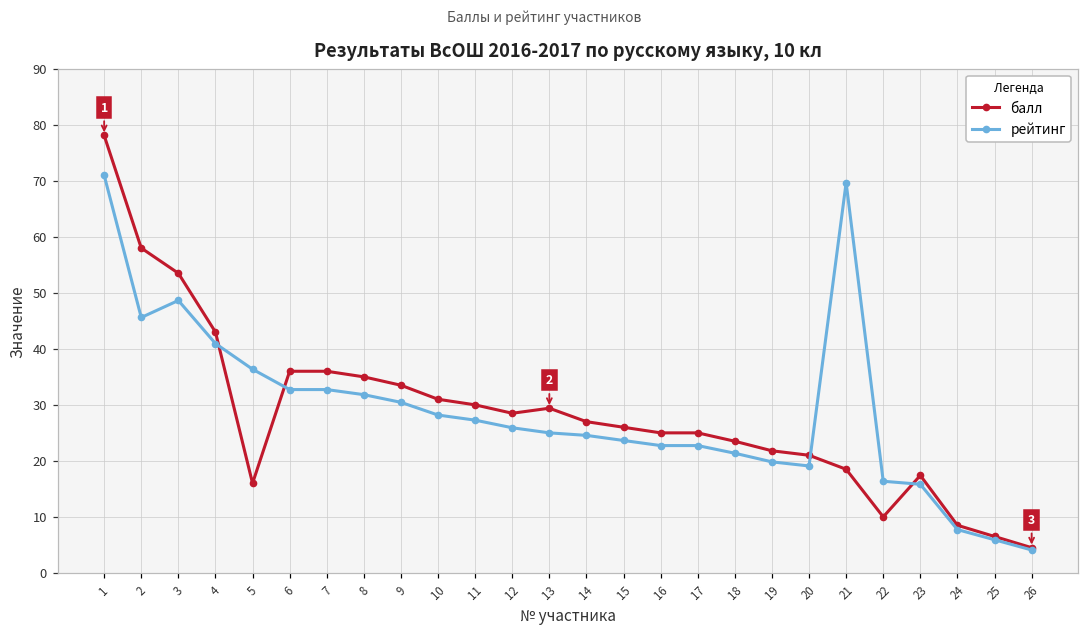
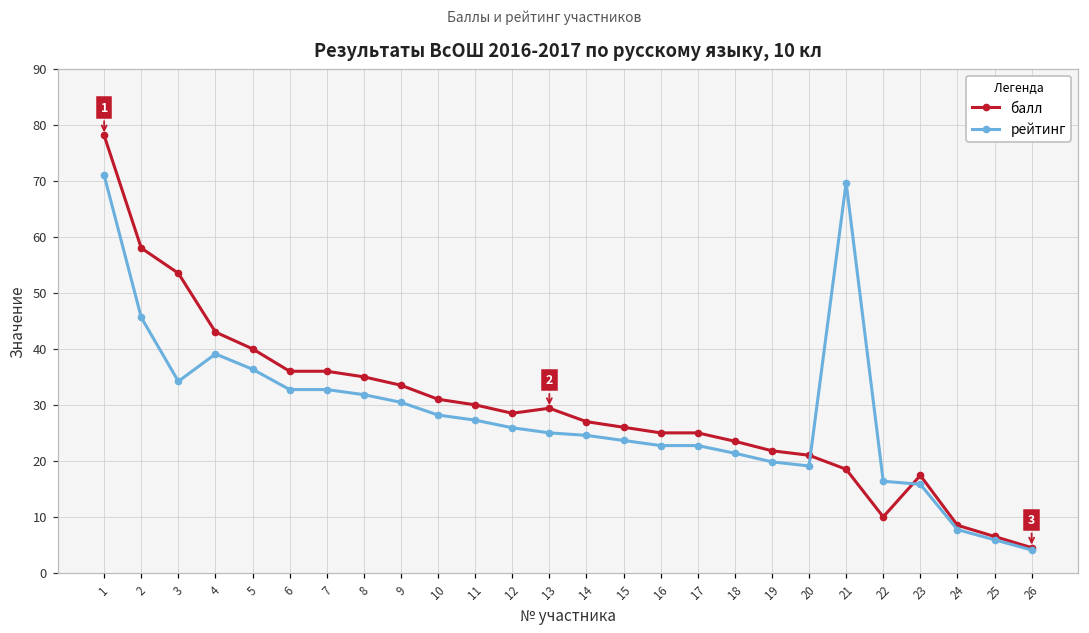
рейтинг, 3: 49 -> 34
рейтинг, 4: 41 -> 39
балл, 5: 16 -> 40
